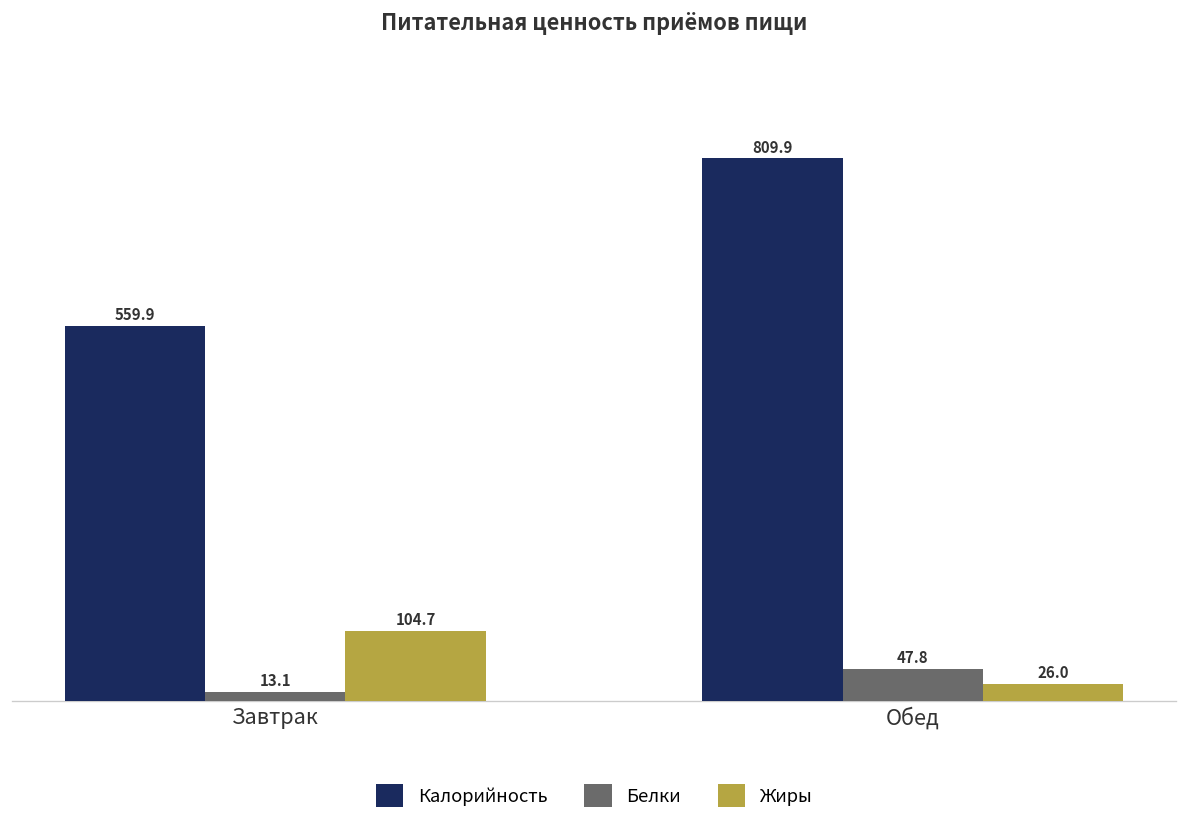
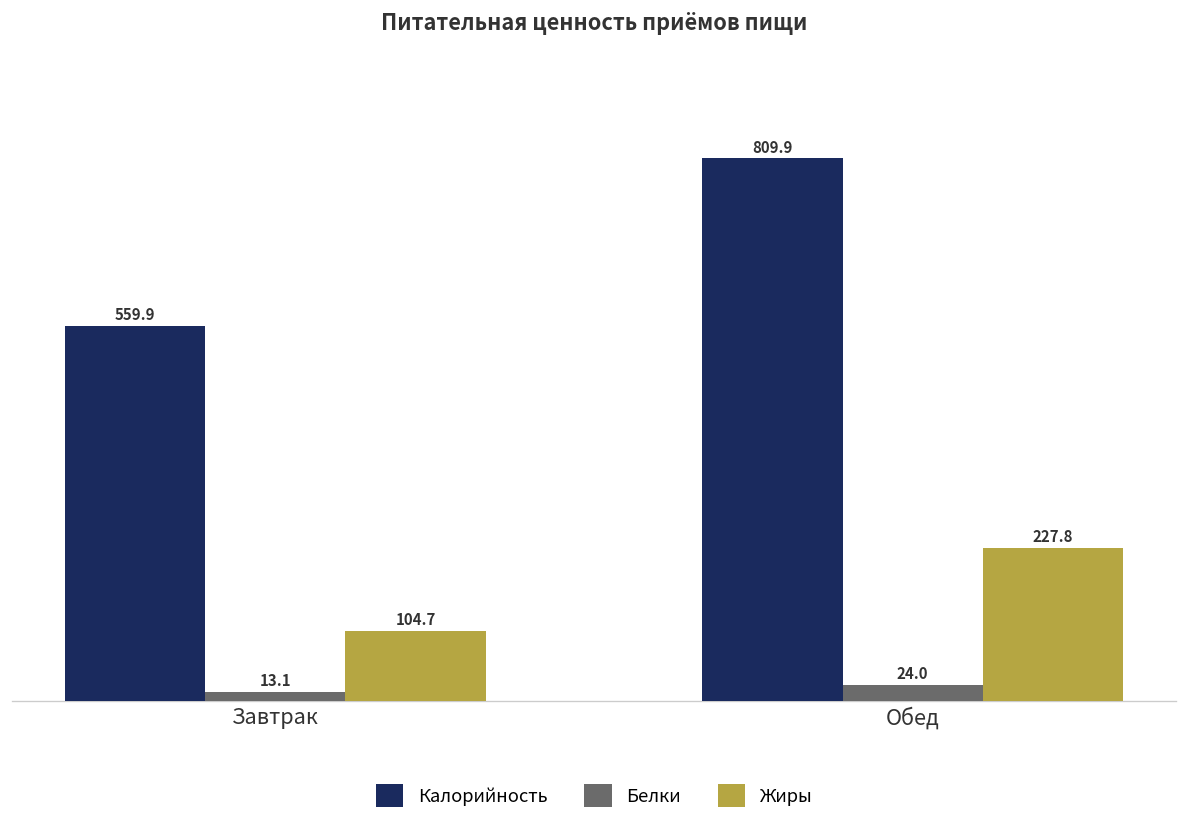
Белки, Обед: 47.8 -> 24.0
Жиры, Обед: 26.0 -> 227.8
